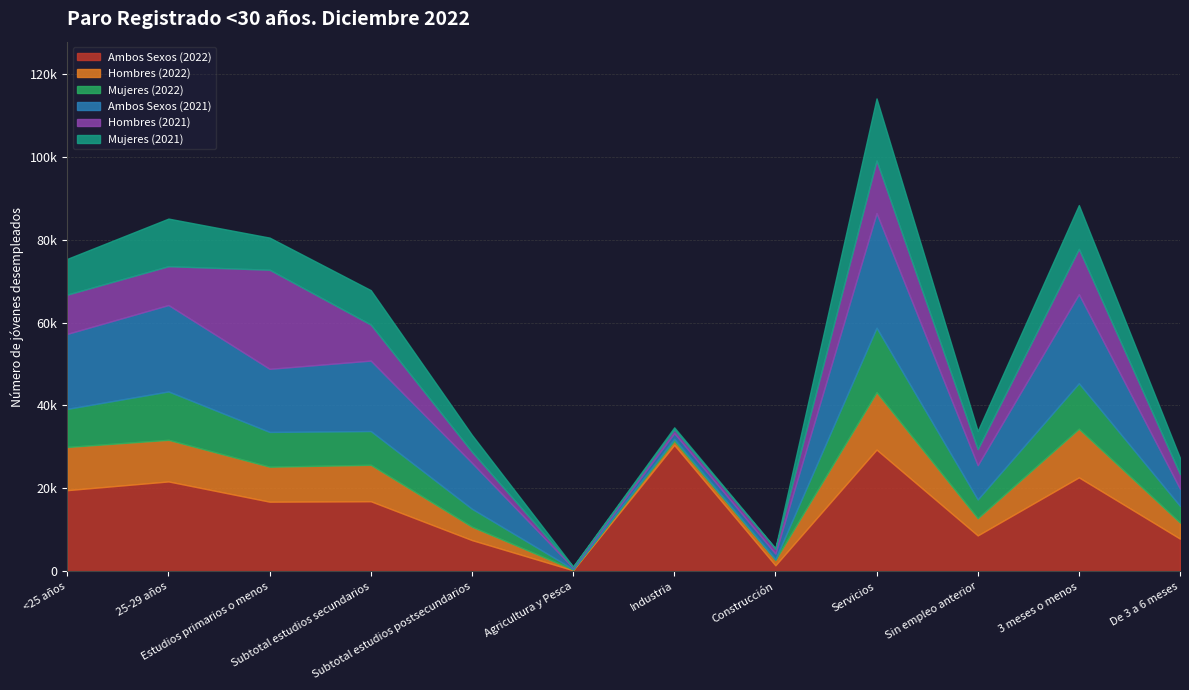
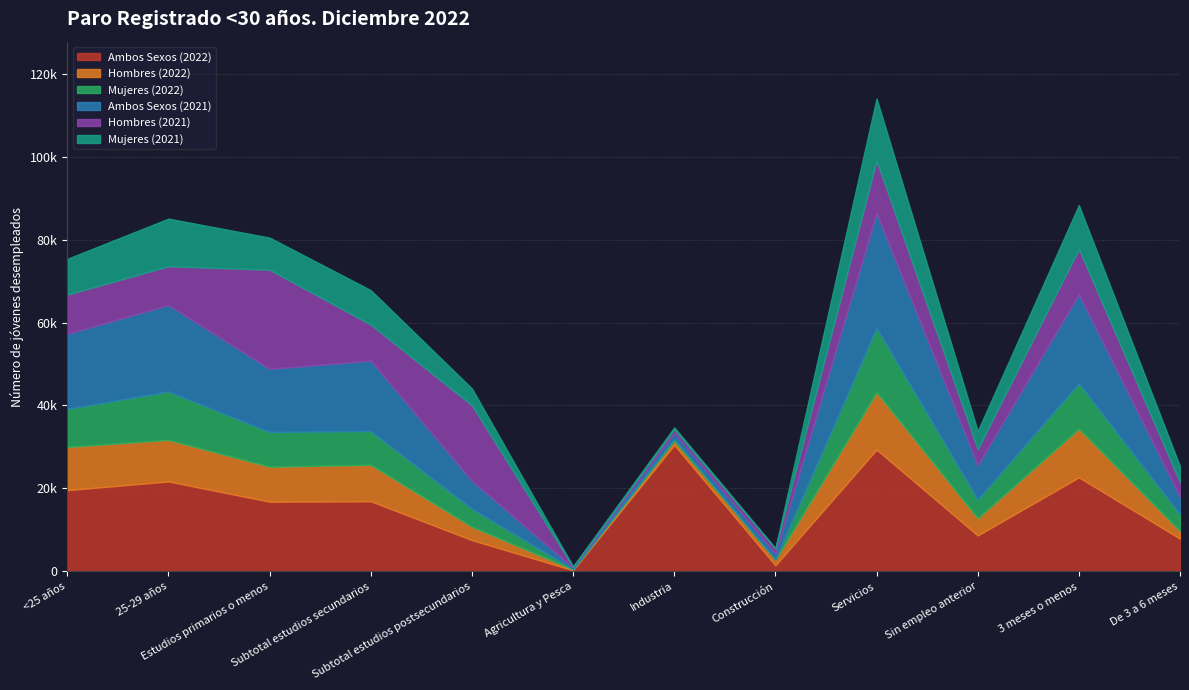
Ambos Sexos (2021), Subtotal estudios postsecundarios: 11000 -> 7000
Hombres (2021), Subtotal estudios postsecundarios: 3000 -> 18000
Hombres (2022), De 3 a 6 meses: 4000 -> 2000
